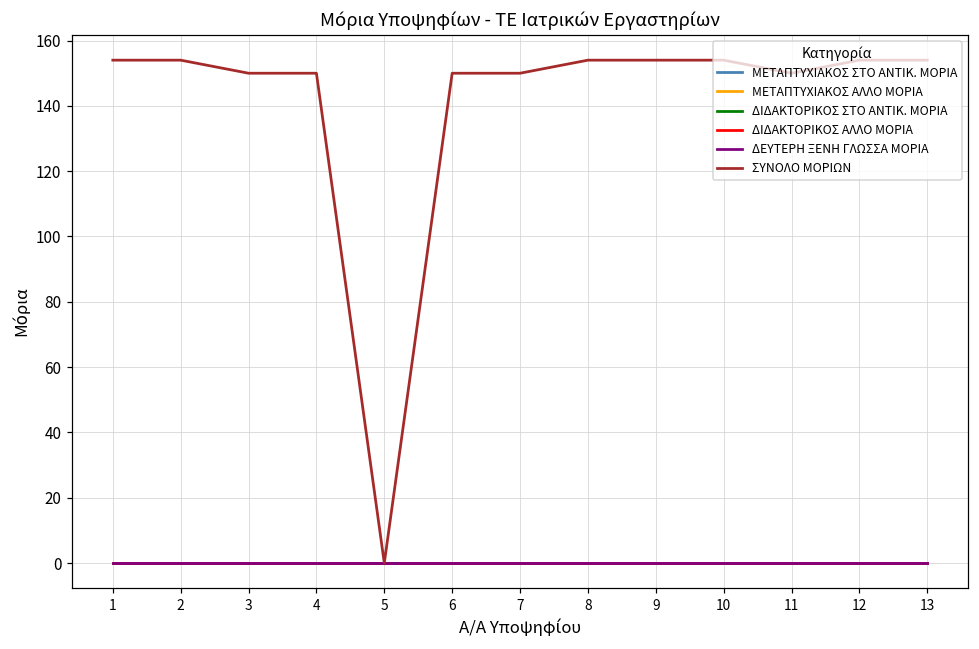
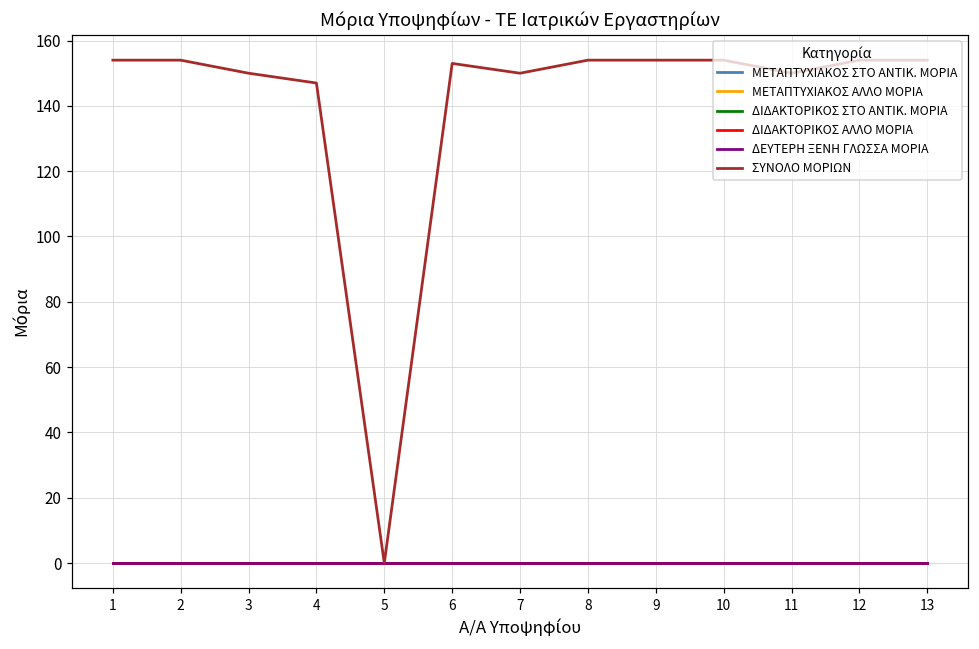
ΣΥΝΟΛΟ ΜΟΡΙΩΝ, 4: 150 -> 147
ΣΥΝΟΛΟ ΜΟΡΙΩΝ, 6: 150 -> 153
